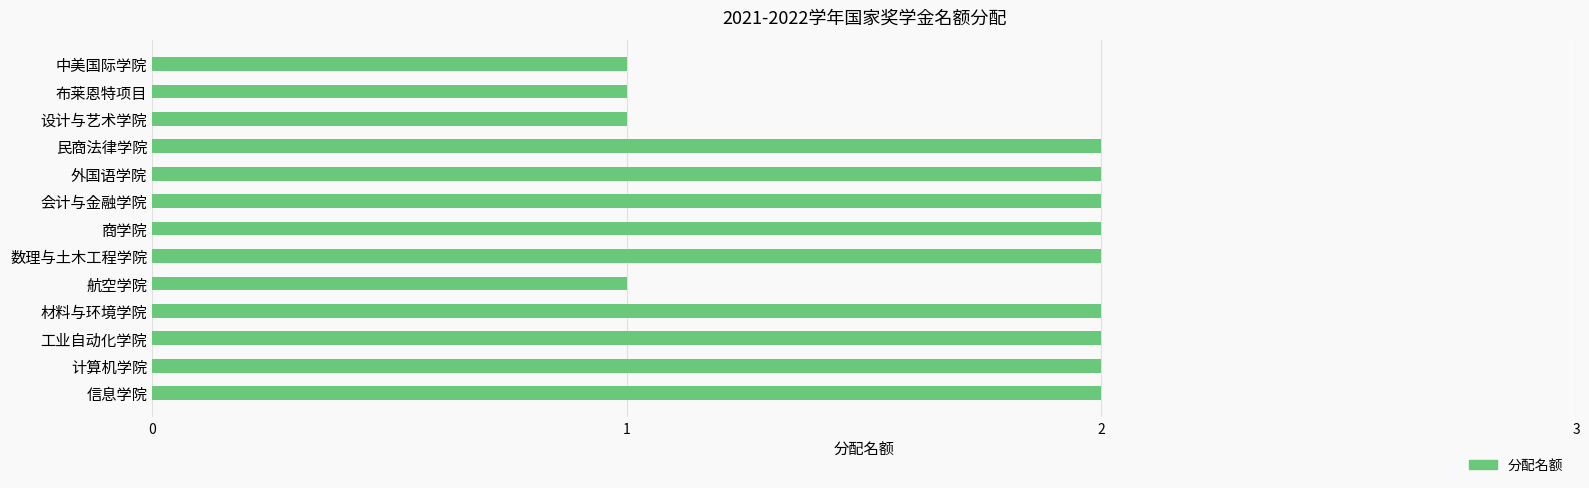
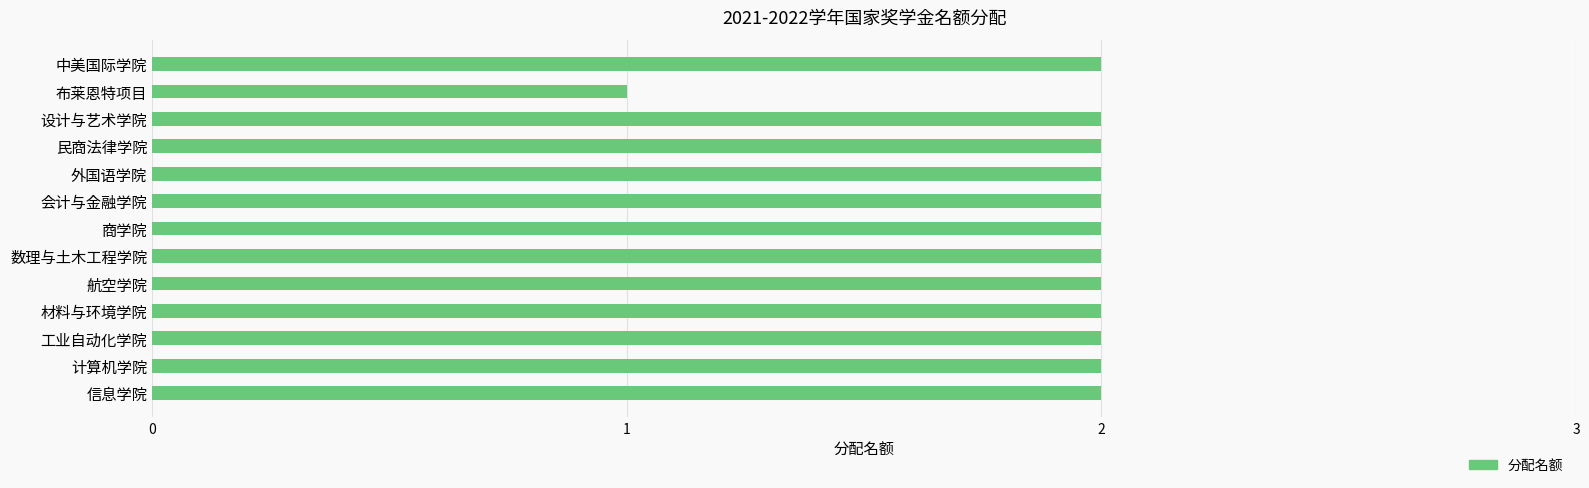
中美国际学院: 1 -> 2
设计与艺术学院: 1 -> 2
航空学院: 1 -> 2
